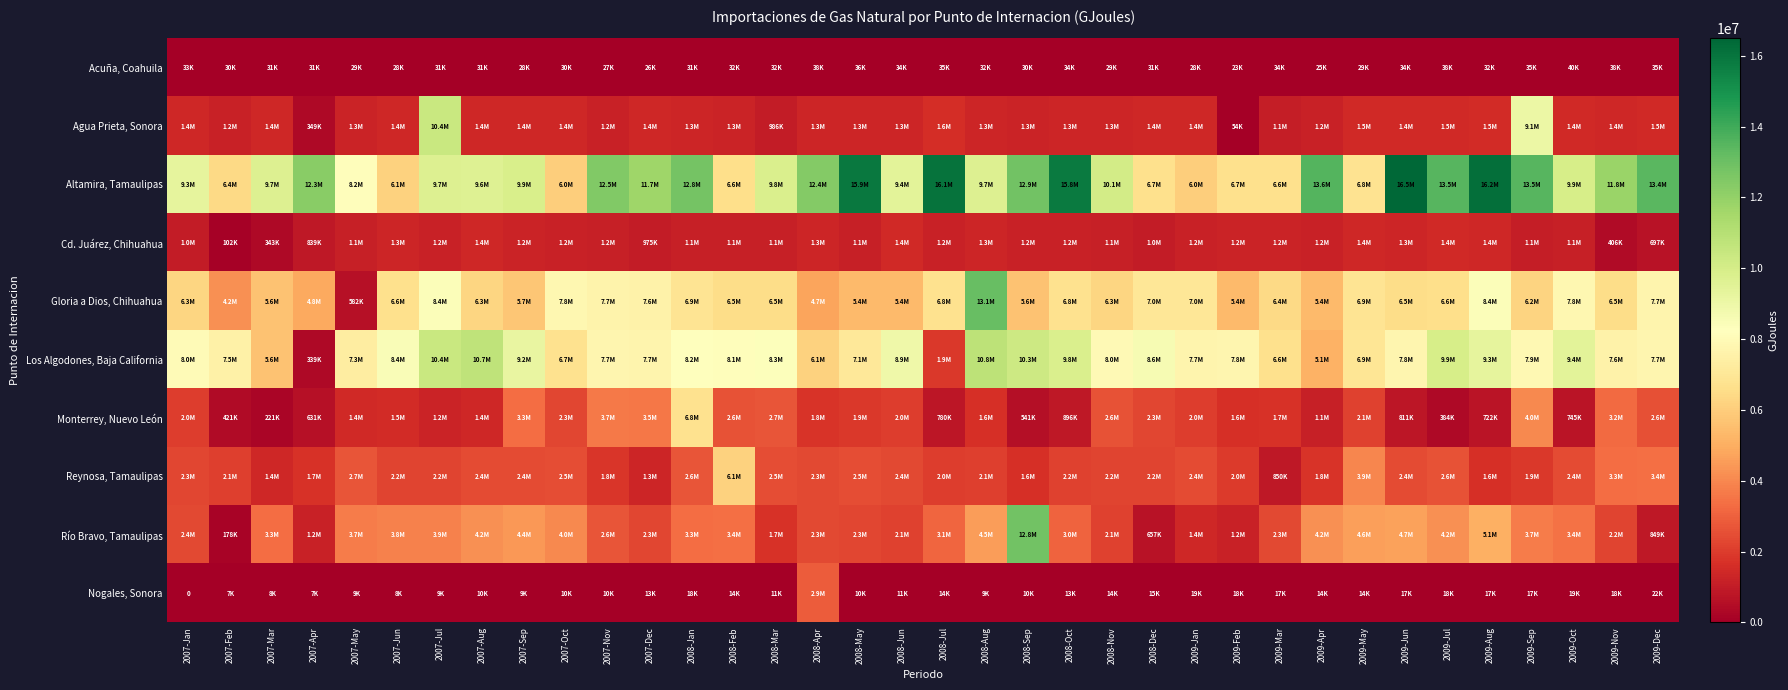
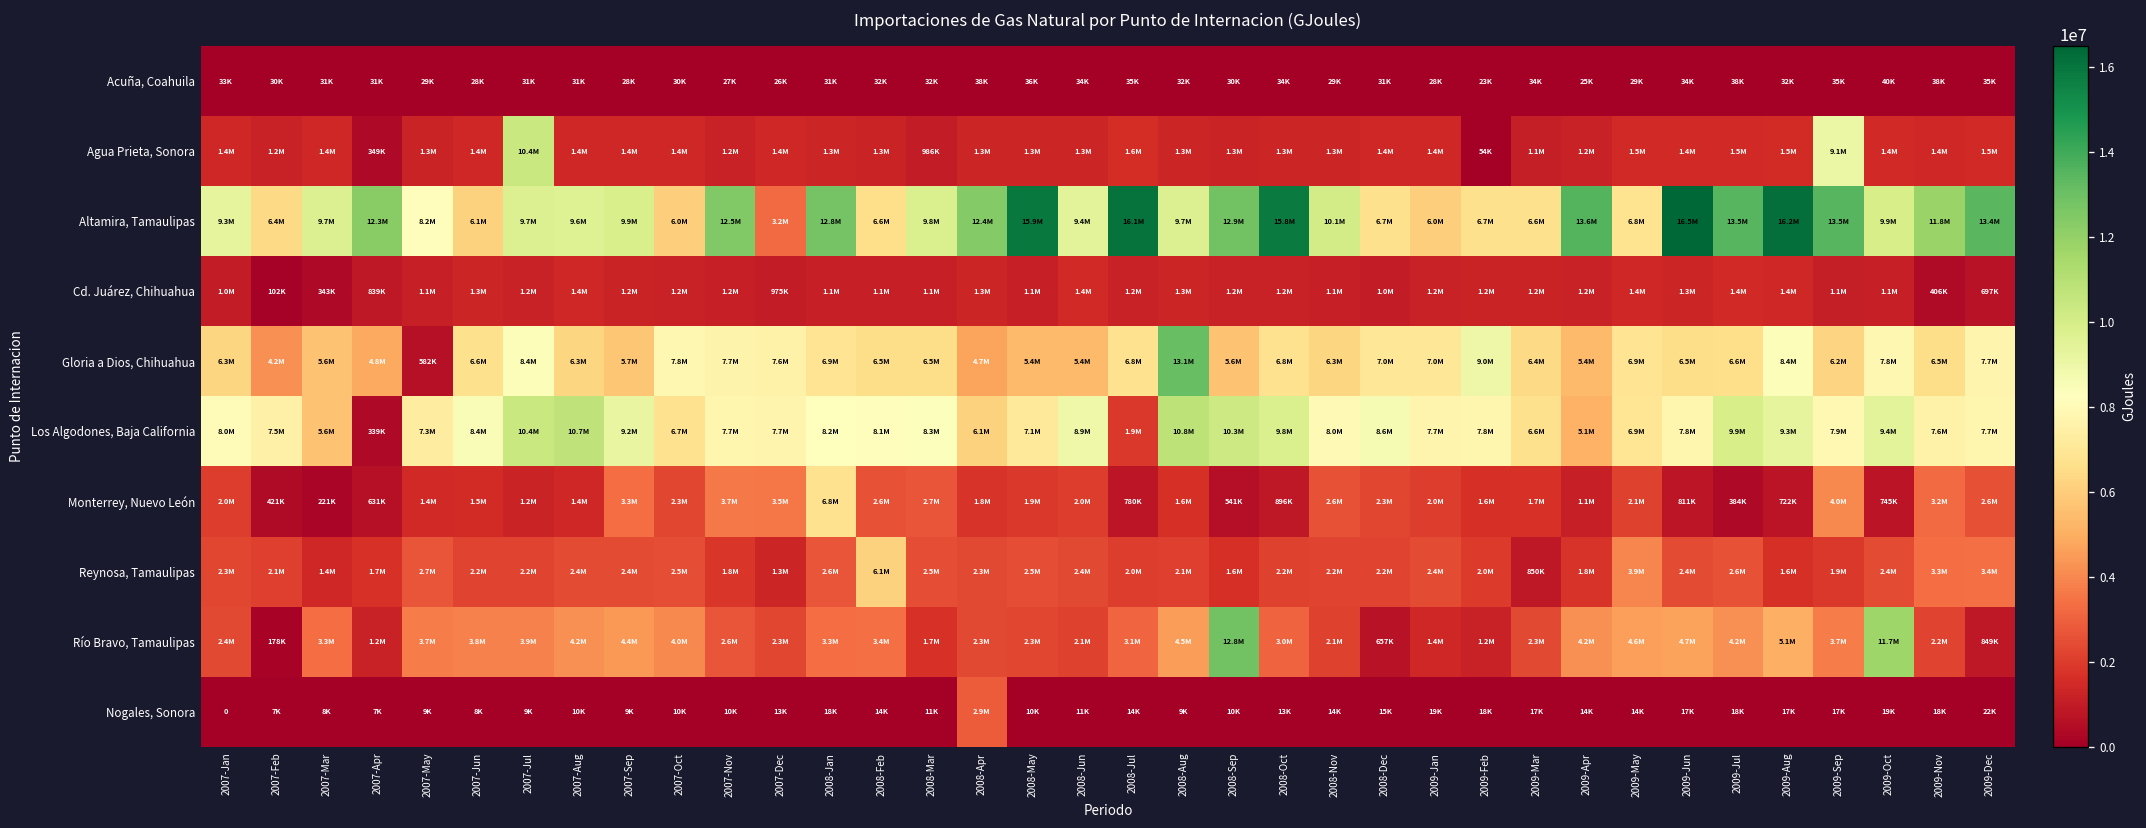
Altamira, Tamaulipas, 2007-Dec: 11.7M -> 3.2M
Gloria a Dios, Chihuahua, 2009-Feb: 5.4M -> 9.0M
Río Bravo, Tamaulipas, 2009-Oct: 3.4M -> 11.7M
